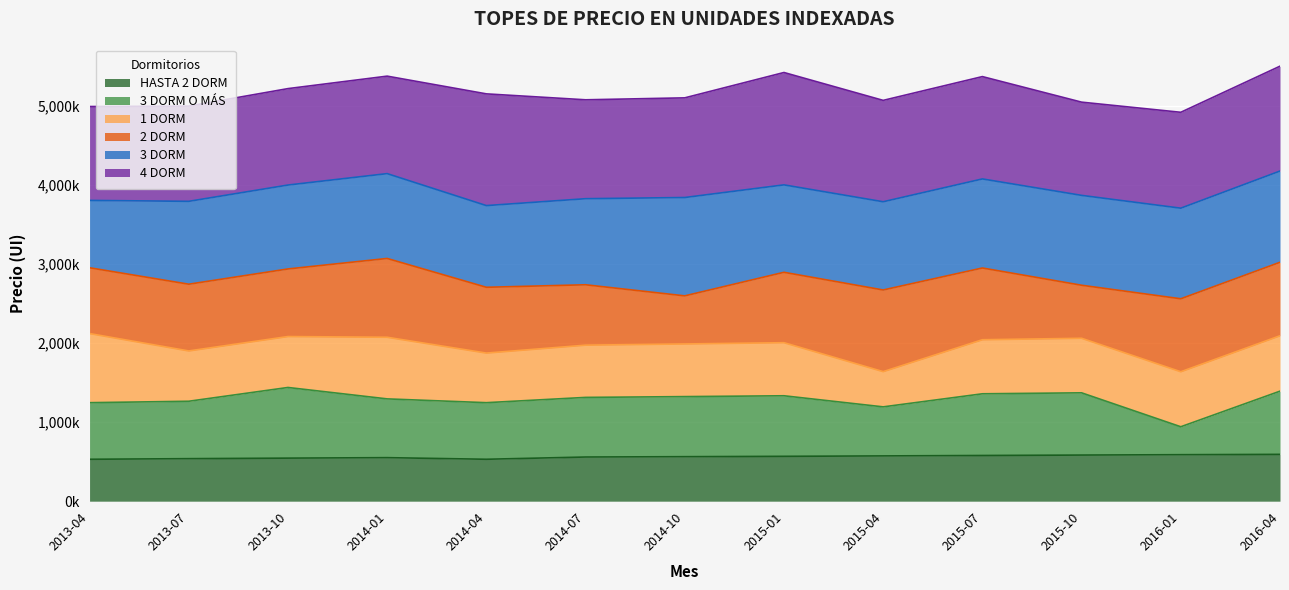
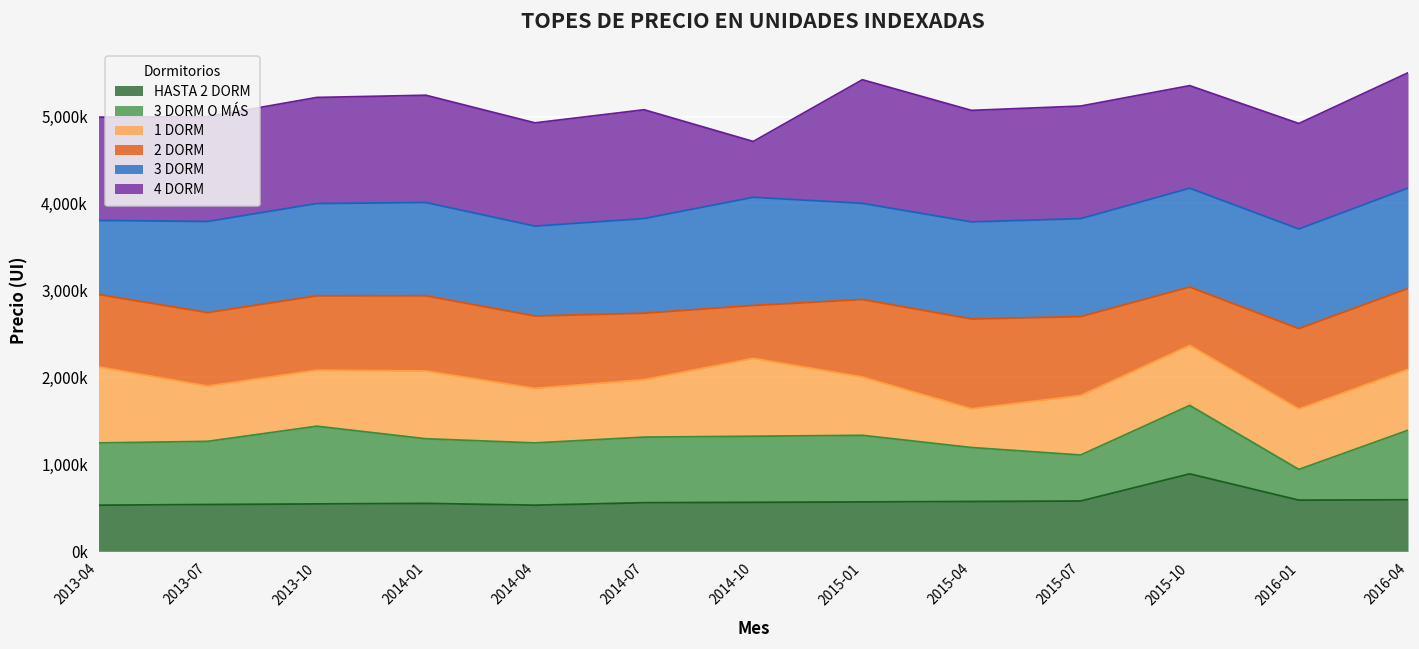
2 DORM, 2014-01: 1,000,000 -> 900,000
4 DORM, 2014-04: 1,400,000 -> 1,200,000
1 DORM, 2014-10: 700,000 -> 900,000
4 DORM, 2014-10: 1,300,000 -> 600,000
3 DORM O MÁS, 2015-07: 800,000 -> 500,000
HASTA 2 DORM, 2015-10: 600,000 -> 900,000
